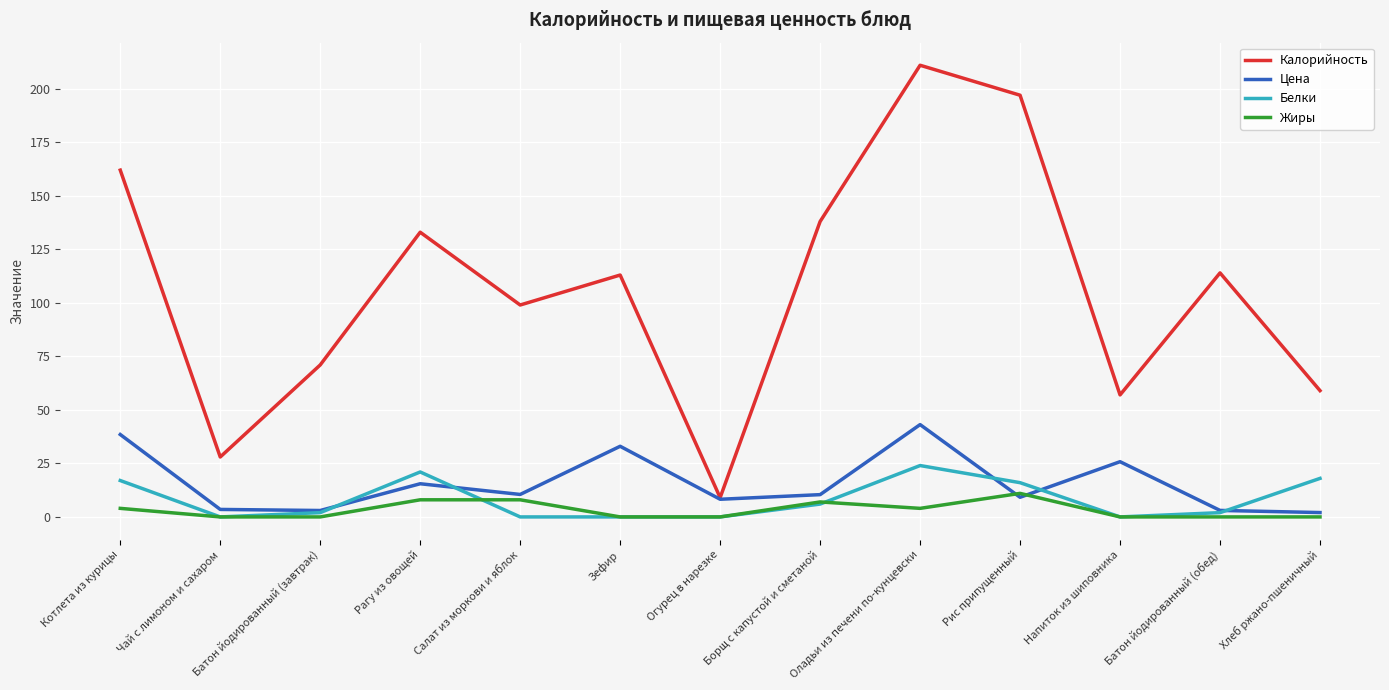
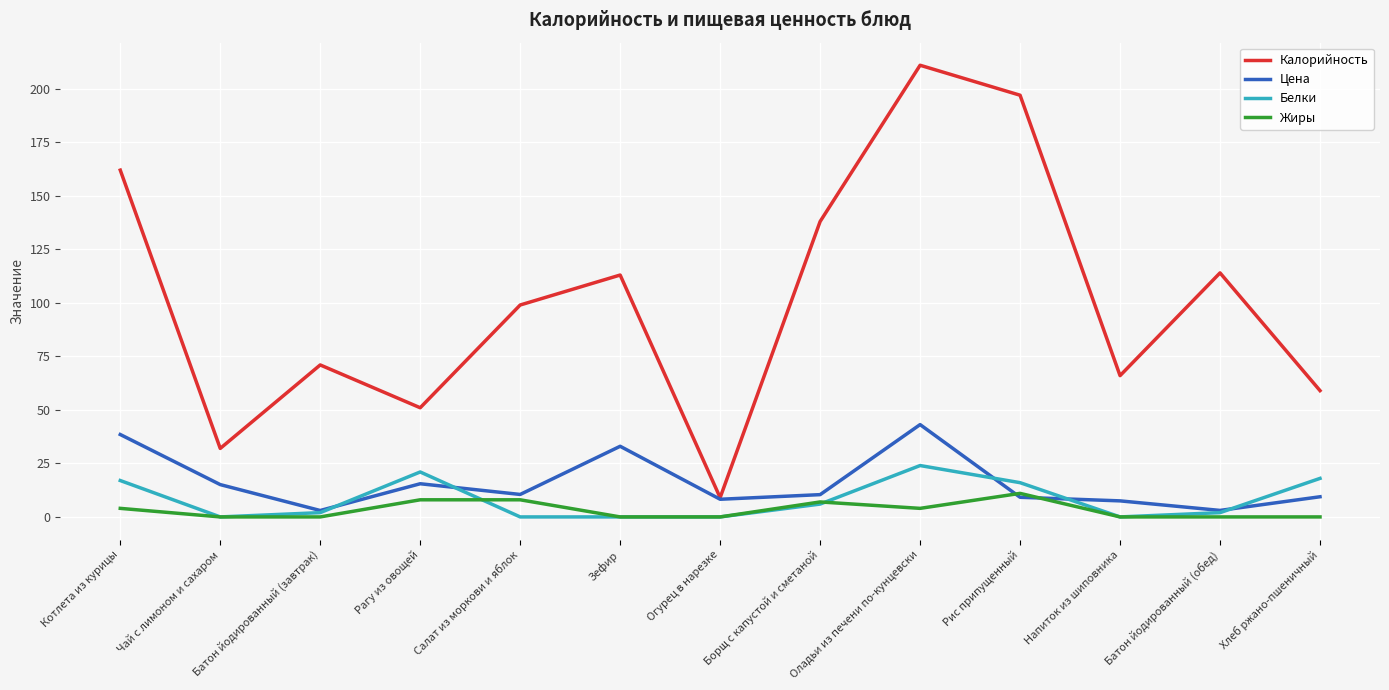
Калорийность, Чай с лимоном и сахаром: 28 -> 32
Цена, Чай с лимоном и сахаром: 4 -> 15
Калорийность, Рагу из овощей: 133 -> 51
Калорийность, Напиток из шиповника: 57 -> 66
Цена, Напиток из шиповника: 26 -> 8
Цена, Хлеб ржано-пшеничный: 2 -> 9
